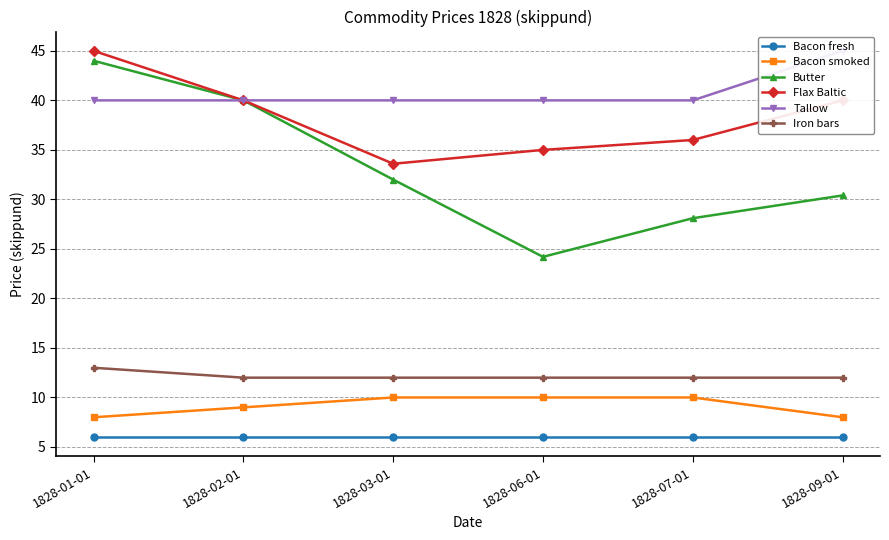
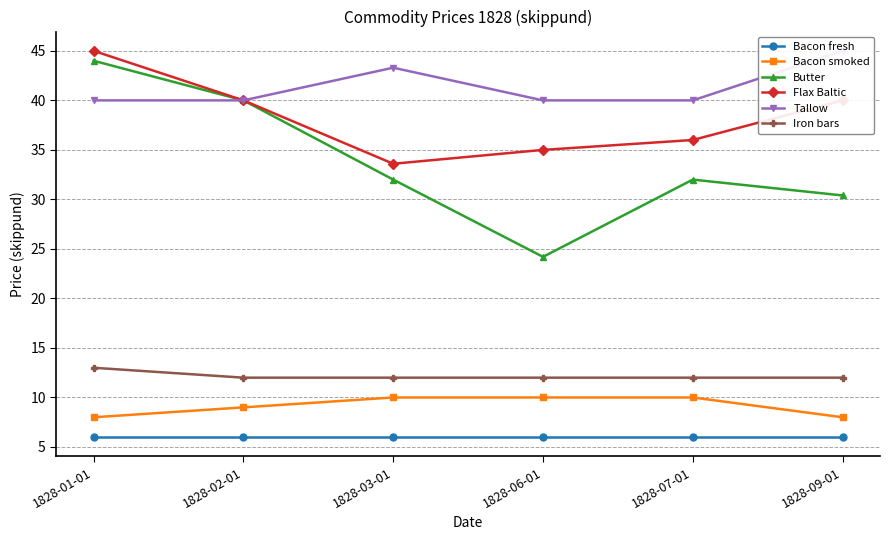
Tallow, 1828-03-01: 40 -> 43
Butter, 1828-07-01: 28 -> 32
